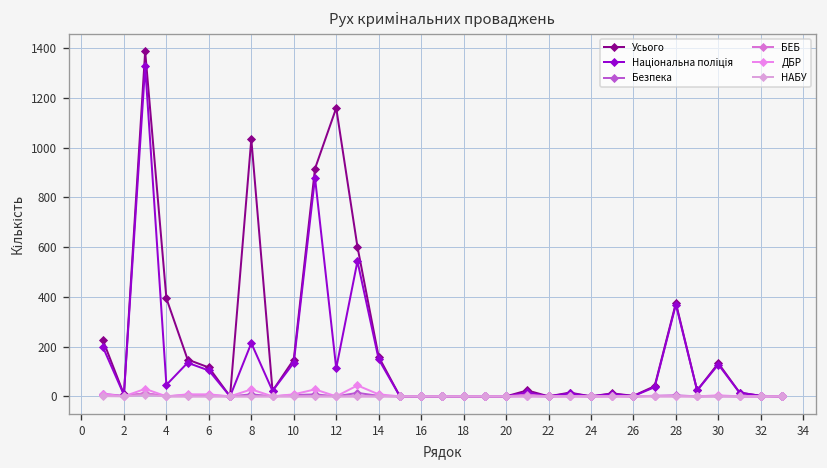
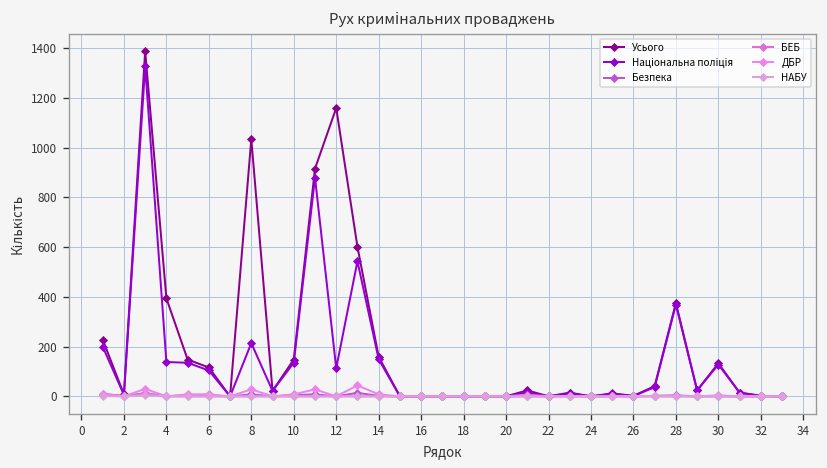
Національна поліція, 4: 50 -> 140
